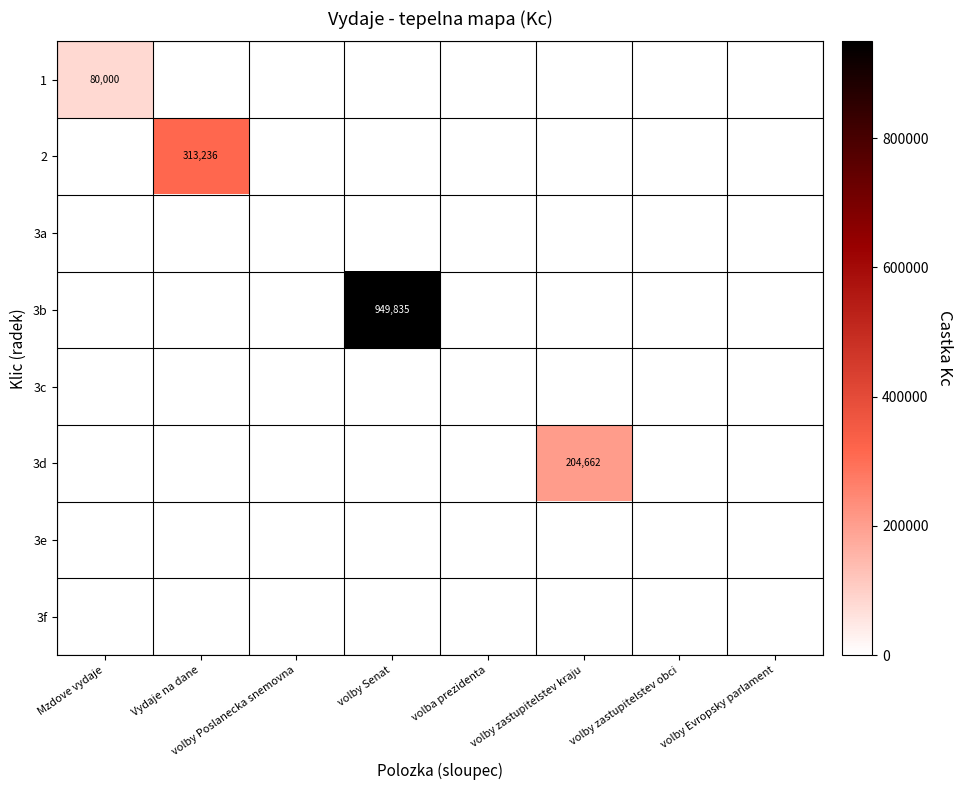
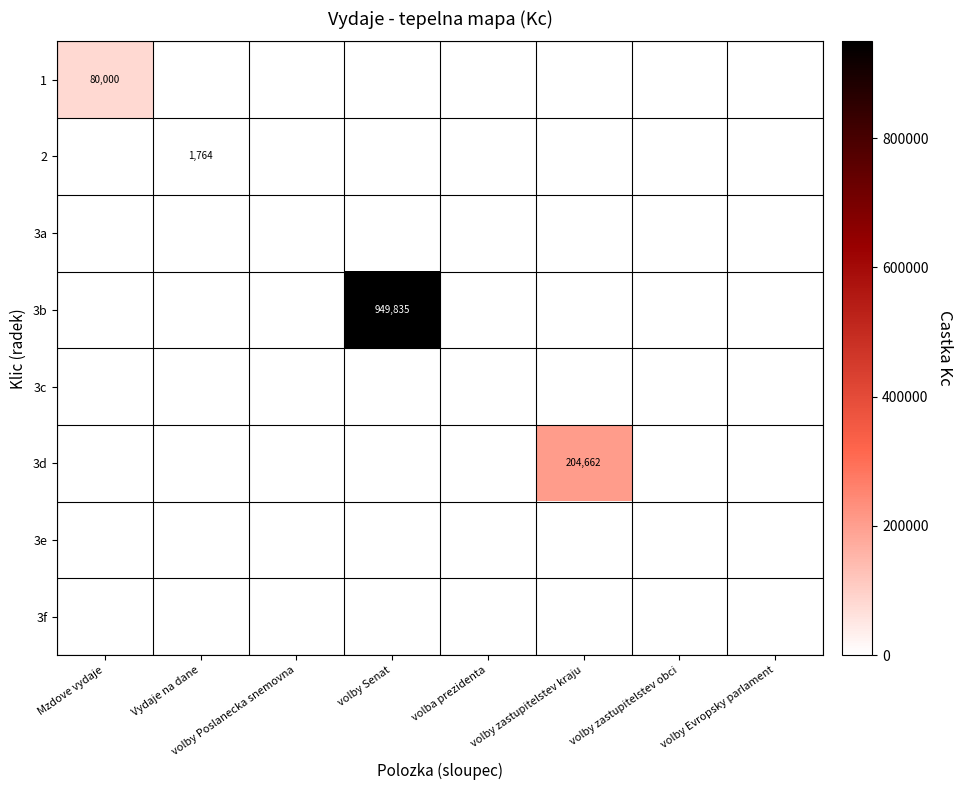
2, Vydaje na dane: 313,236 -> 1,764
